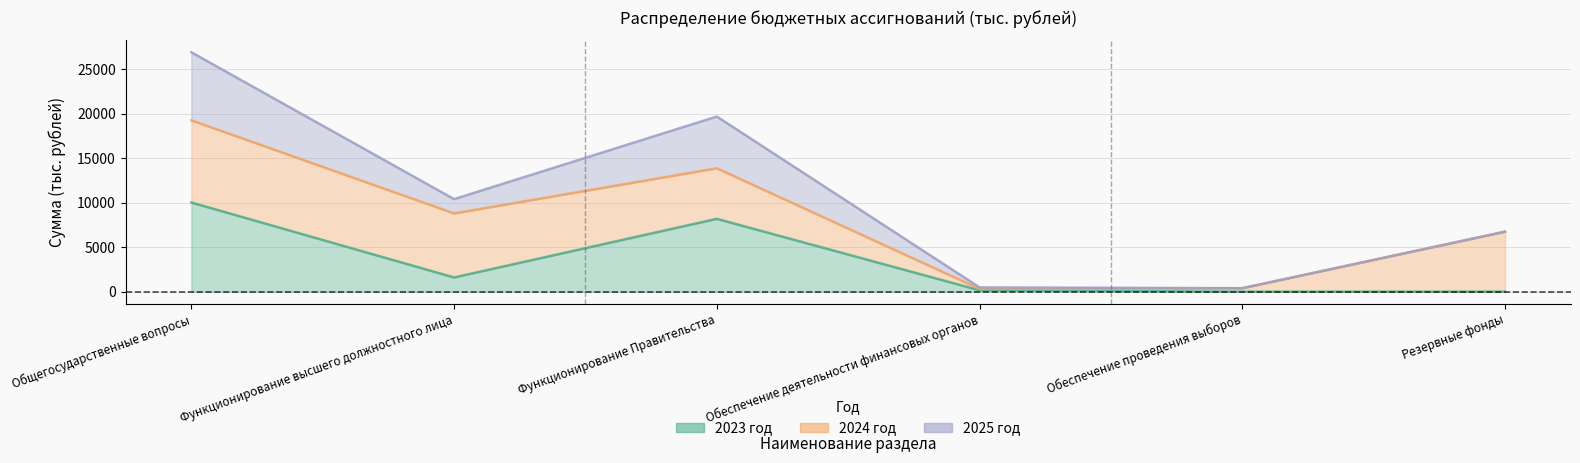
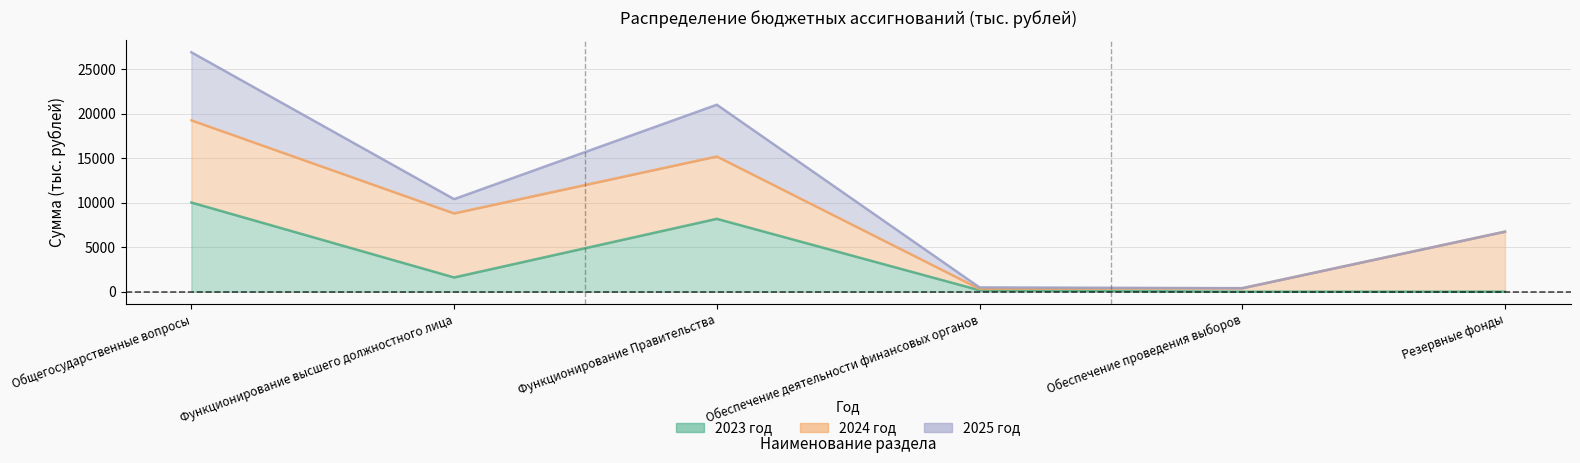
2024 год, Функционирование Правительства: 6000 -> 7000
